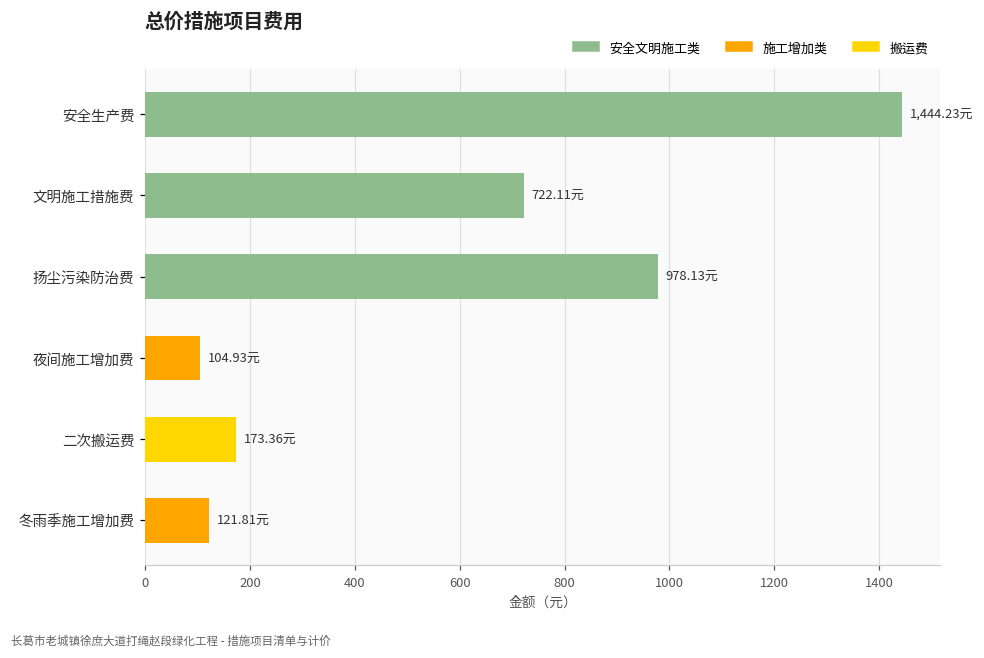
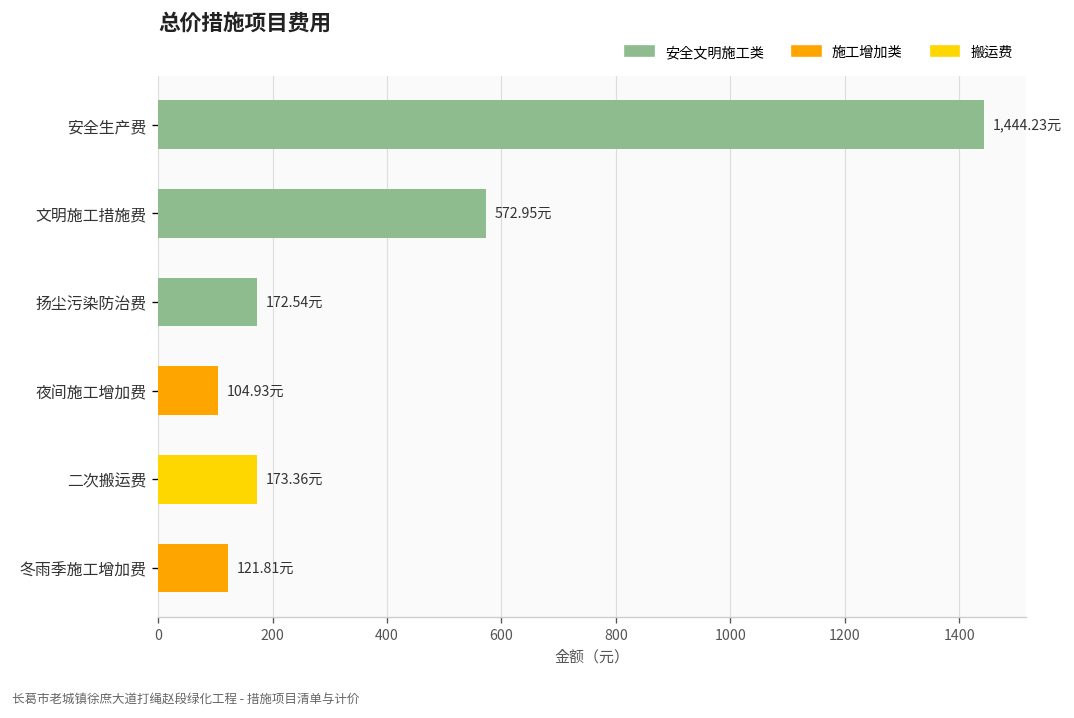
文明施工措施费: 722.11元 -> 572.95元
扬尘污染防治费: 978.13元 -> 172.54元
